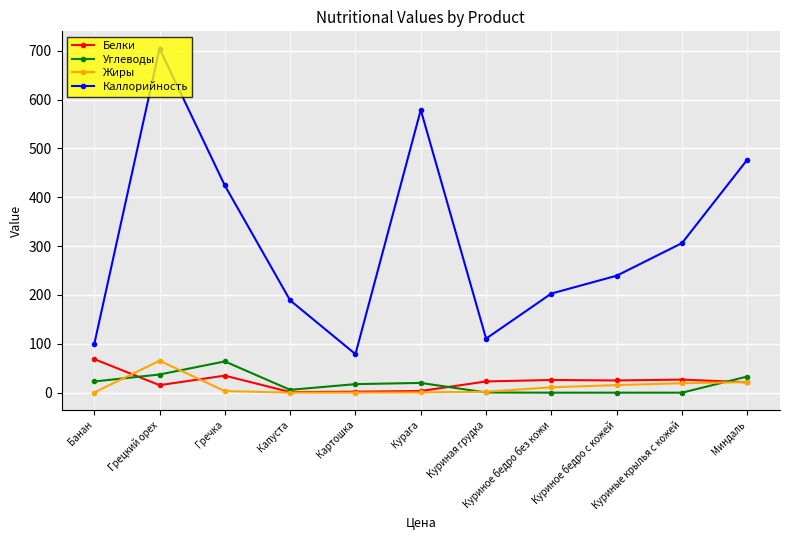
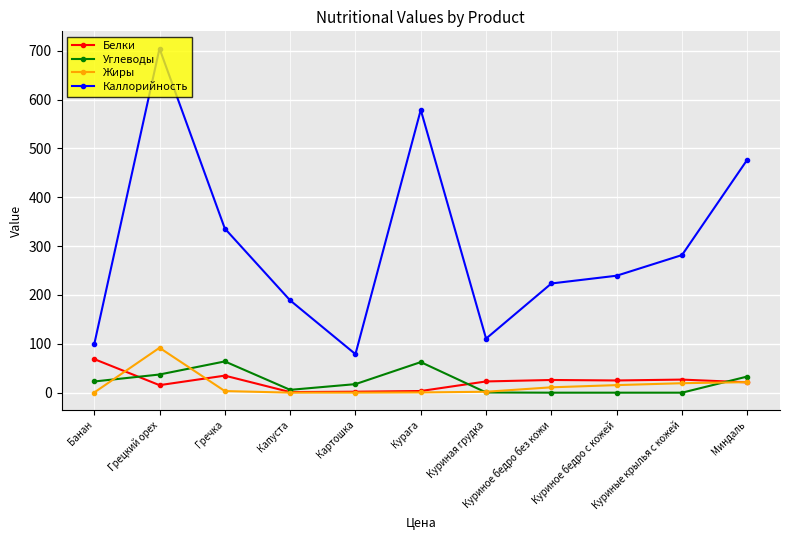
Жиры, Грецкий орех: 70 -> 90
Каллорийность, Гречка: 420 -> 340
Углеводы, Курага: 20 -> 60
Каллорийность, Куриное бедро без кожи: 200 -> 220
Каллорийность, Куриные крылья с кожей: 310 -> 280
